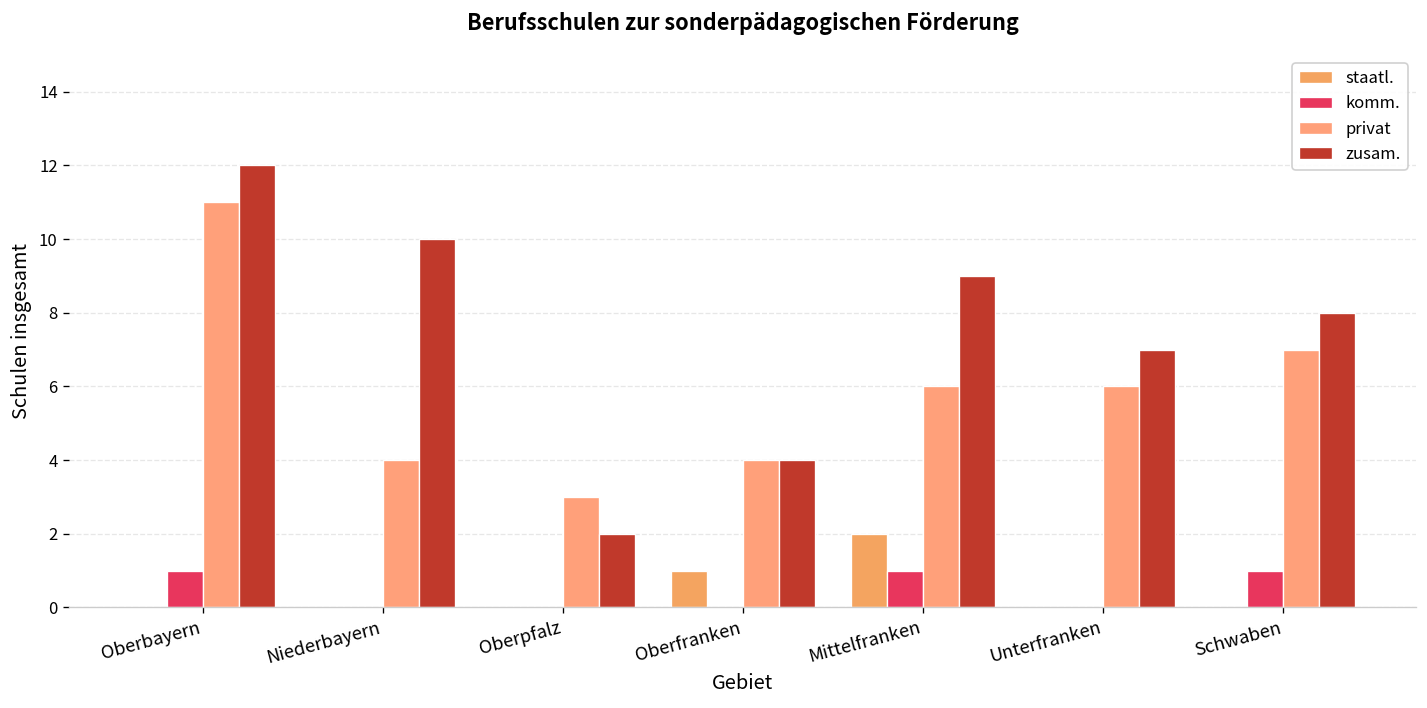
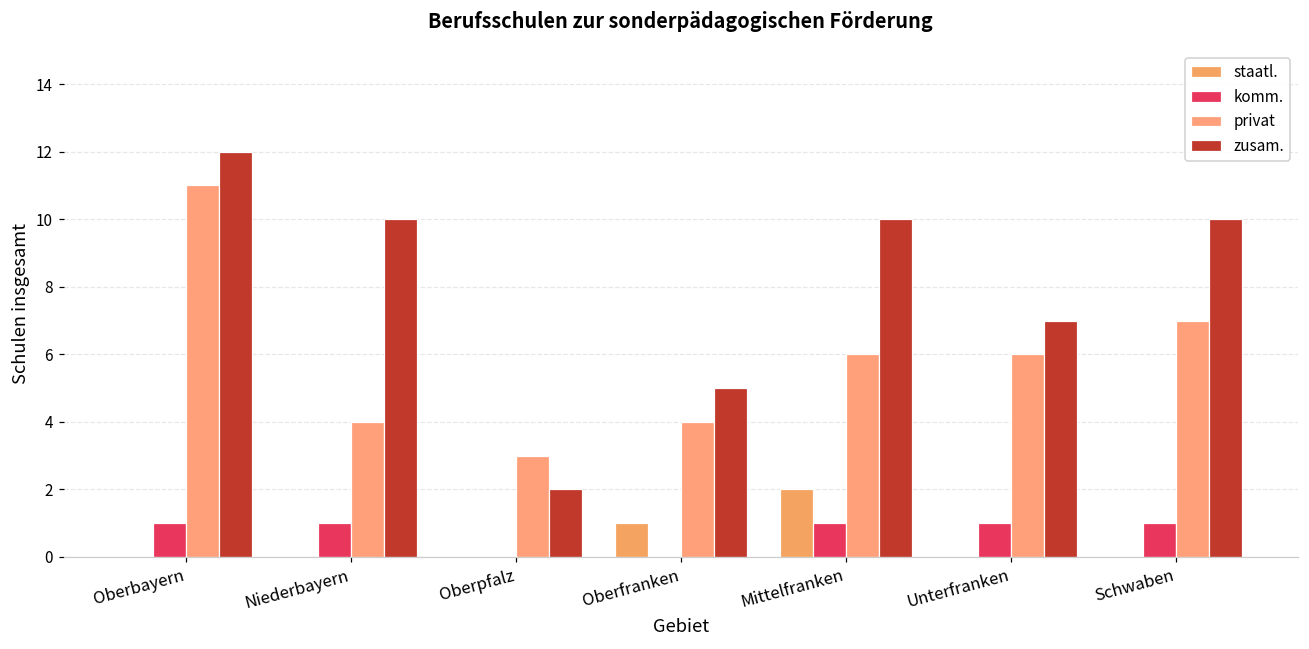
komm., Niederbayern: 0 -> 1
zusam., Oberfranken: 4 -> 5
zusam., Mittelfranken: 9 -> 10
komm., Unterfranken: 0 -> 1
zusam., Schwaben: 8 -> 10
